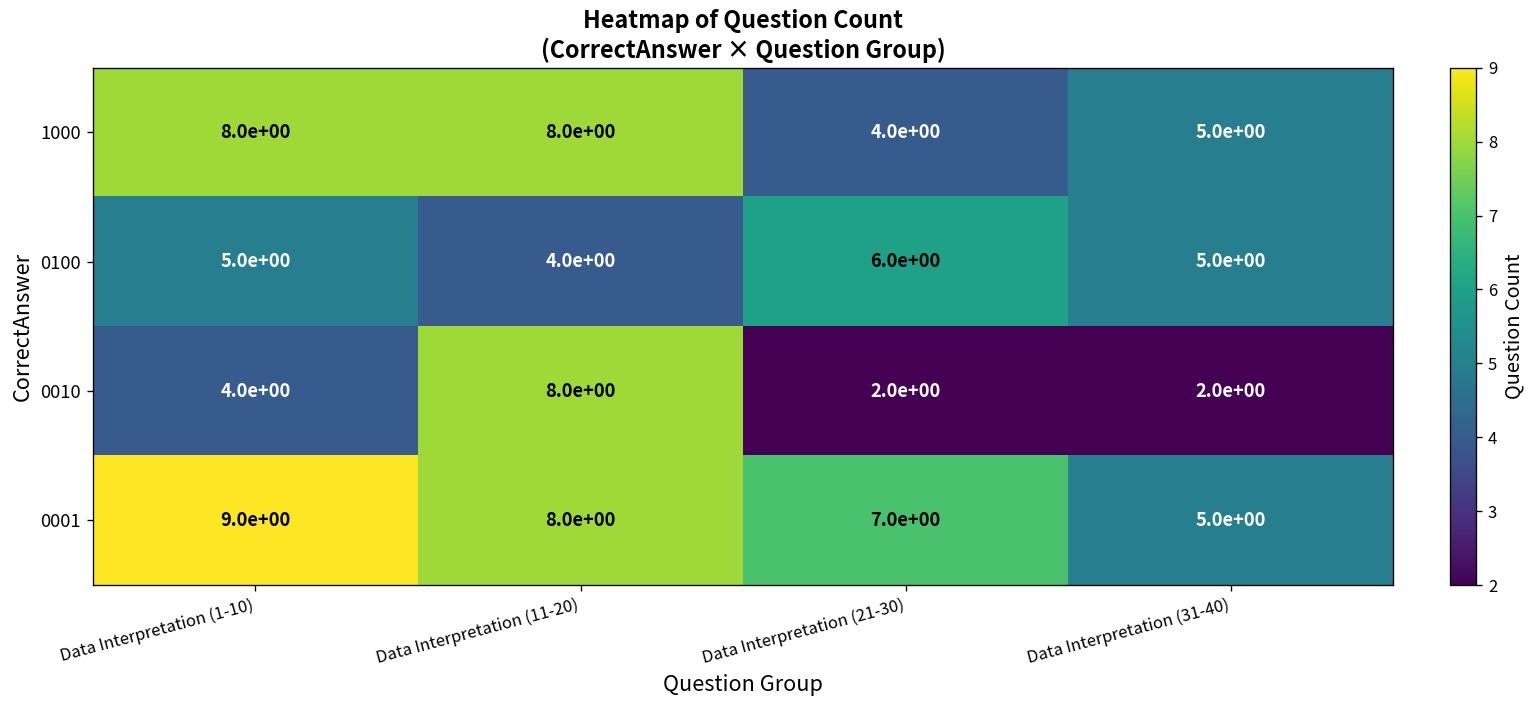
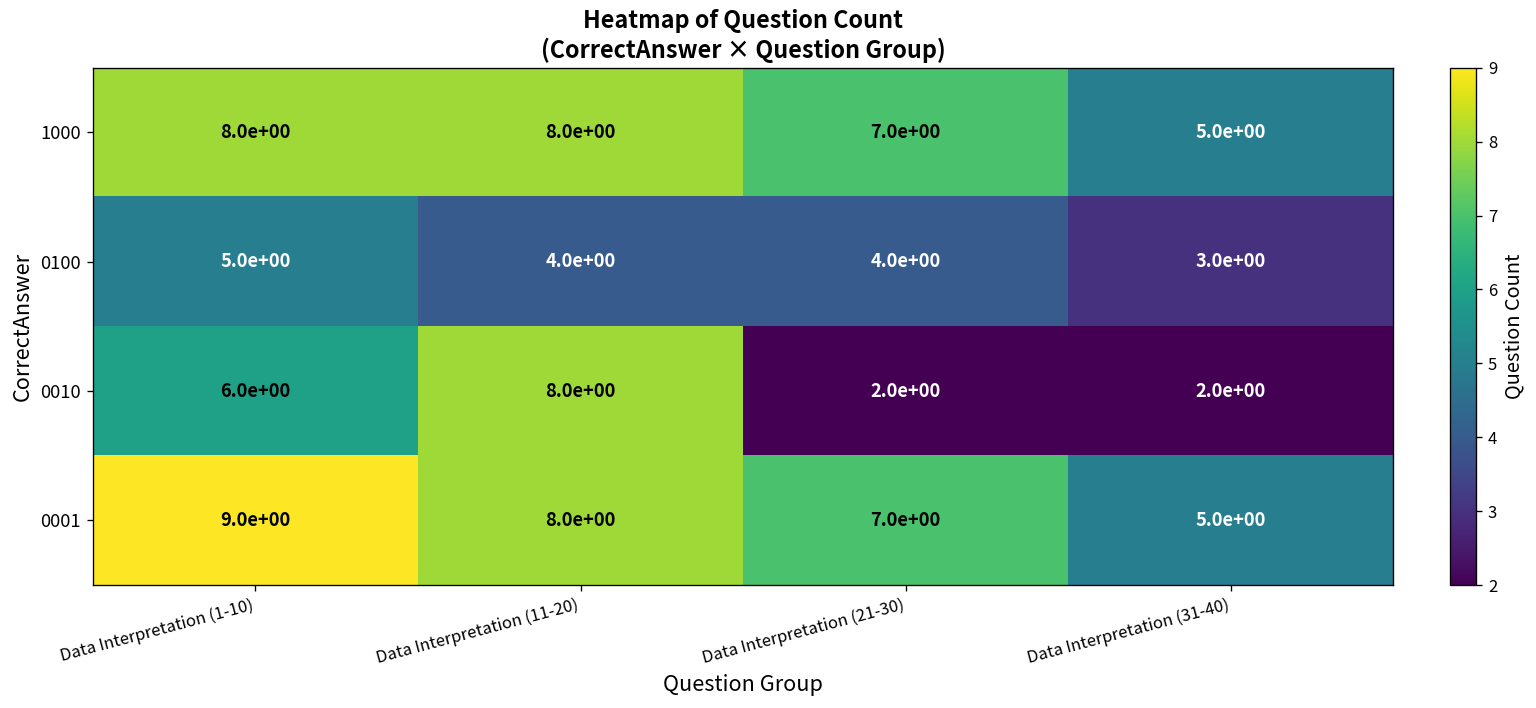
1000, Data Interpretation (21-30): 4.0e+00 -> 7.0e+00
0100, Data Interpretation (21-30): 6.0e+00 -> 4.0e+00
0100, Data Interpretation (31-40): 5.0e+00 -> 3.0e+00
0010, Data Interpretation (1-10): 4.0e+00 -> 6.0e+00
